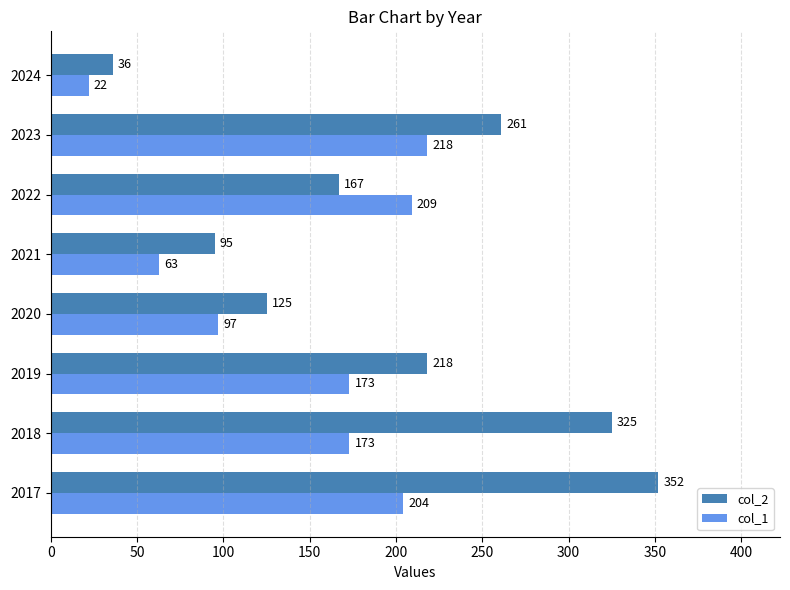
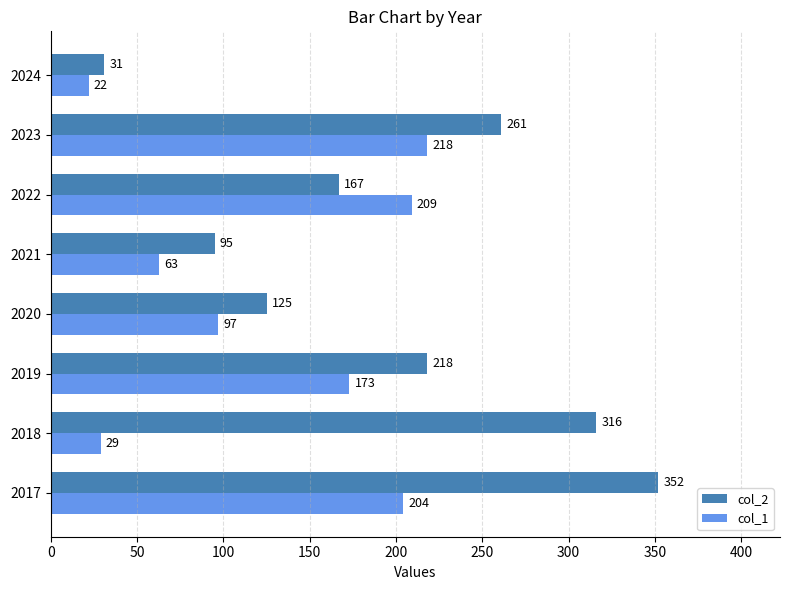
col_2, 2024: 36 -> 31
col_2, 2018: 325 -> 316
col_1, 2018: 173 -> 29
